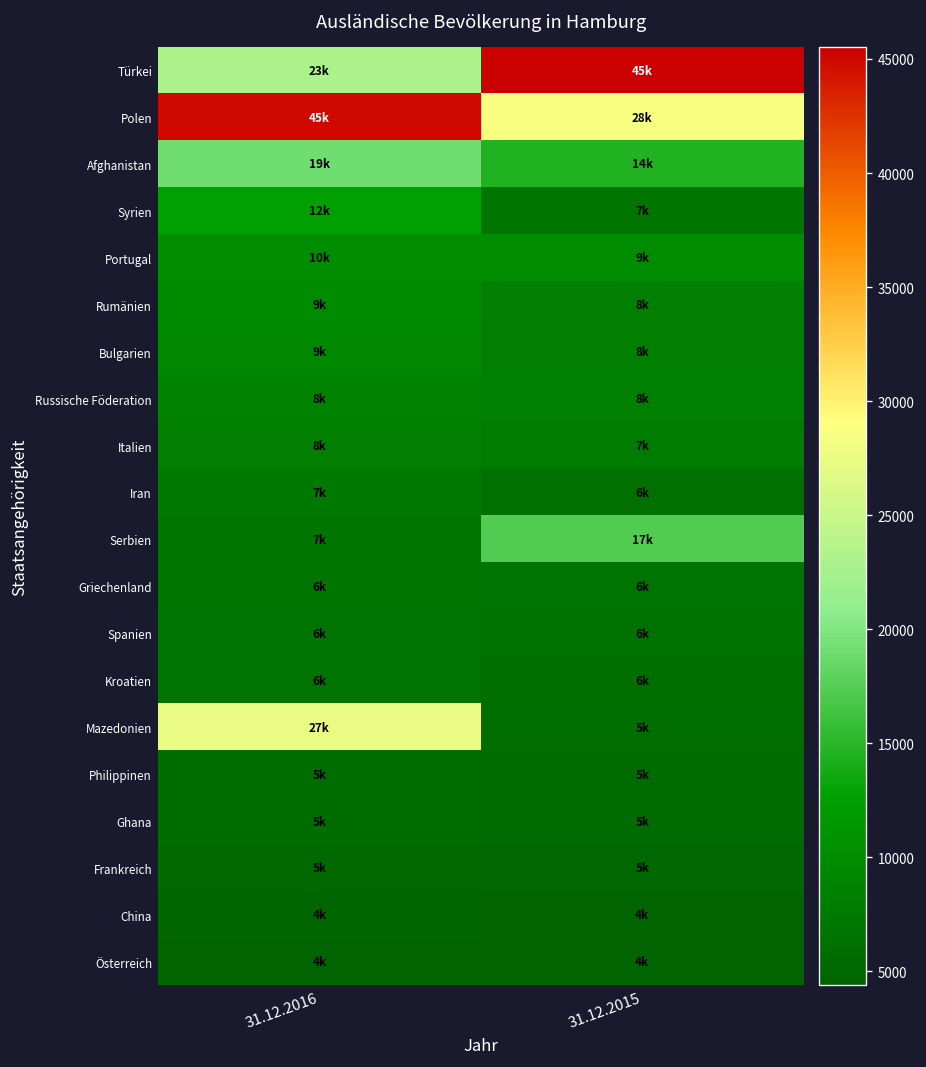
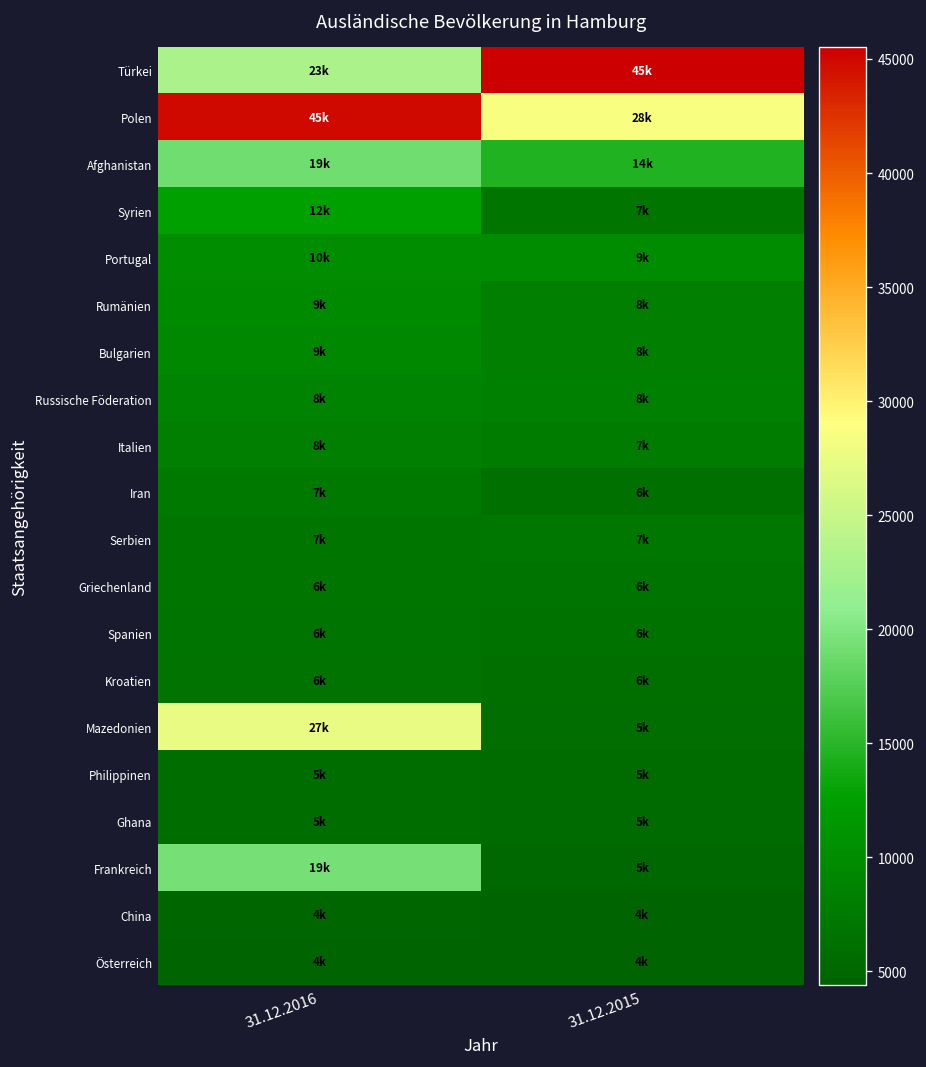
Serbien, 31.12.2015: 17k -> 7k
Frankreich, 31.12.2016: 5k -> 19k
